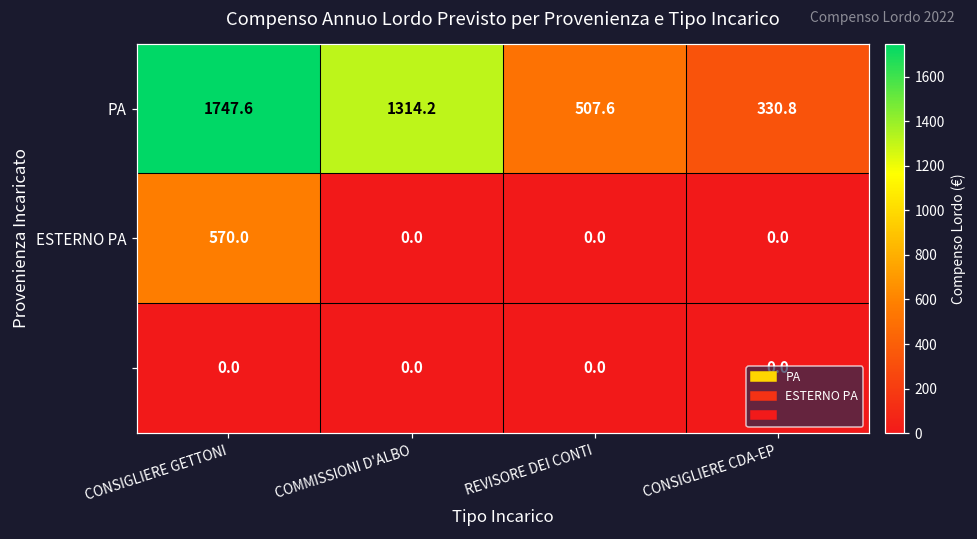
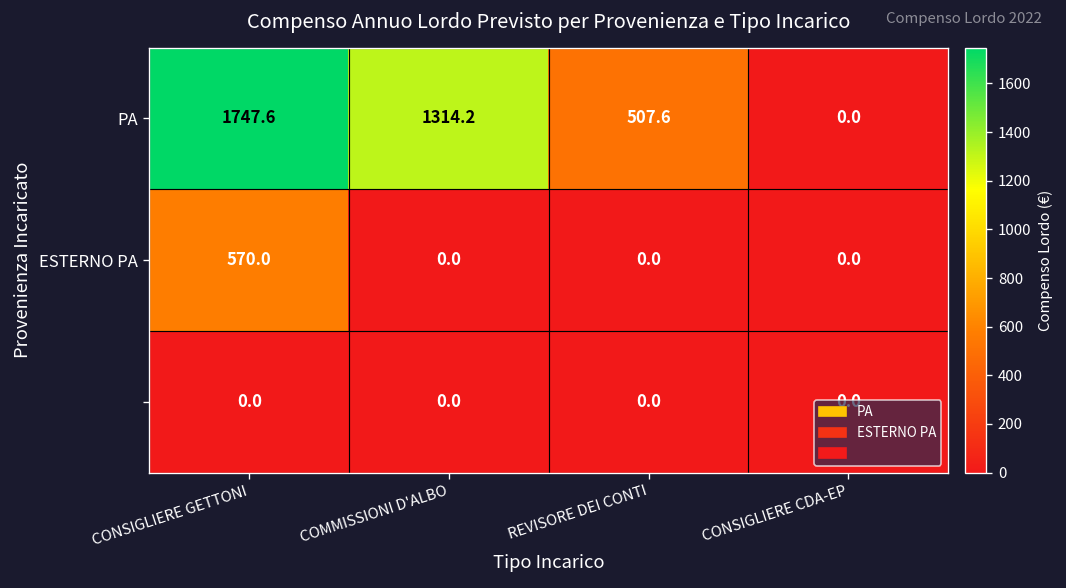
PA, CONSIGLIERE CDA-EP: 330.8 -> 0.0
